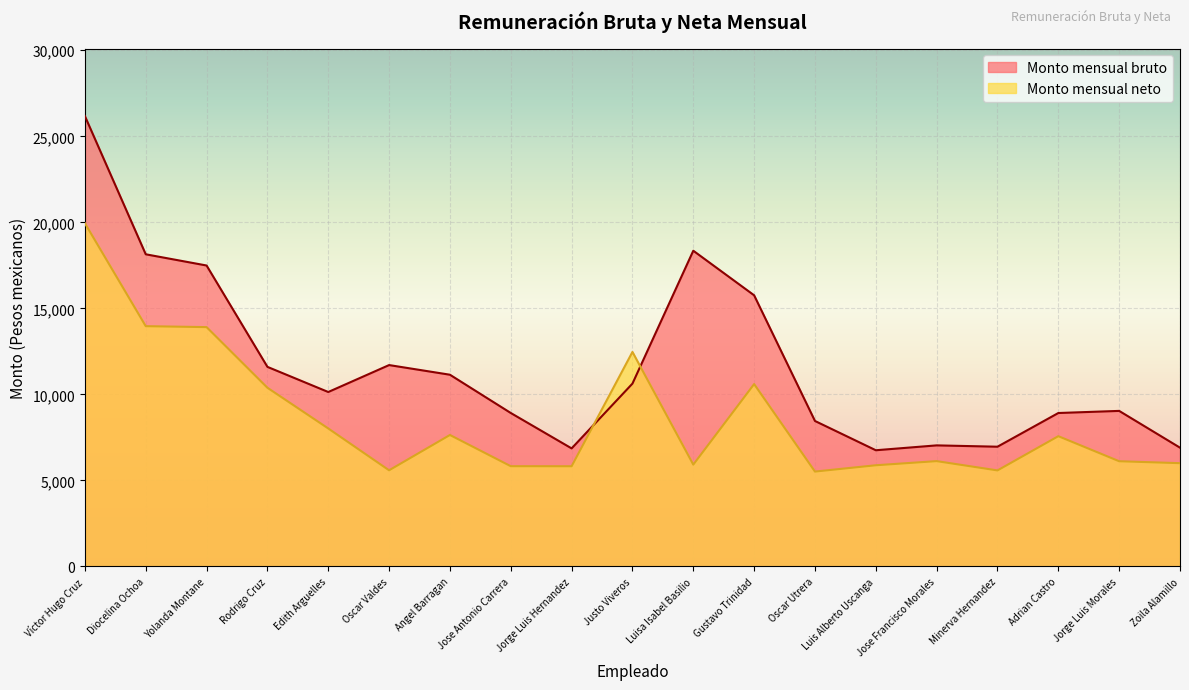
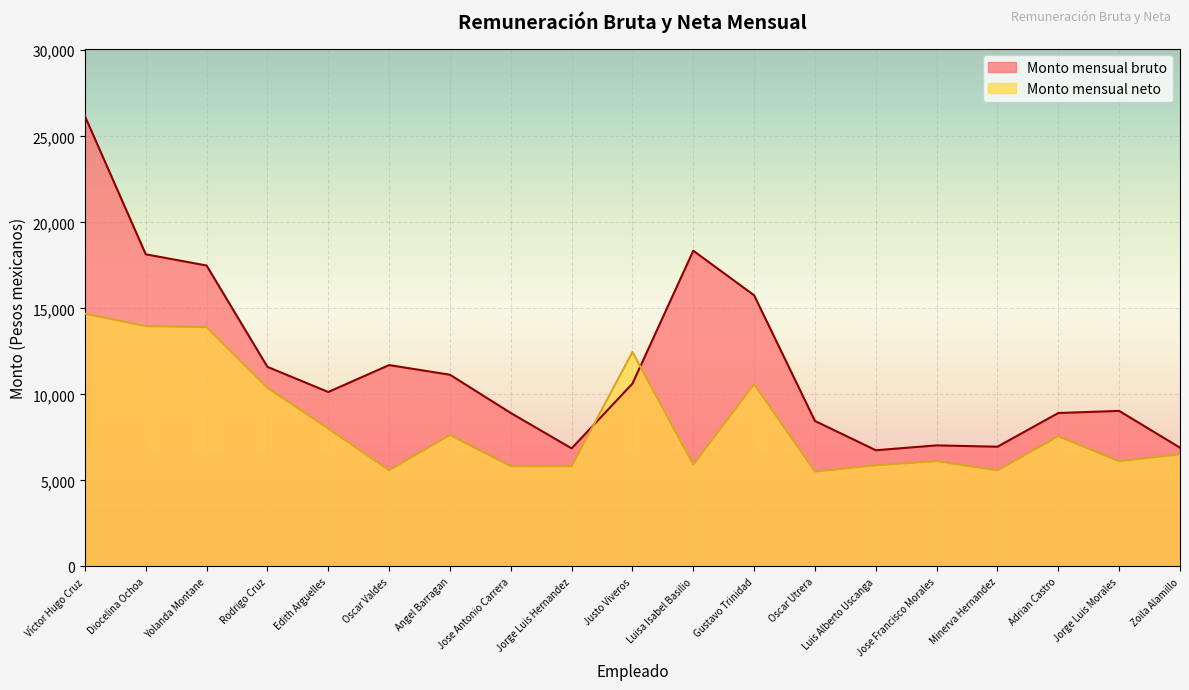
Monto mensual neto, Víctor Hugo Cruz: 19,900 -> 14,700
Monto mensual neto, Zoila Alamillo: 6,000 -> 6,500
